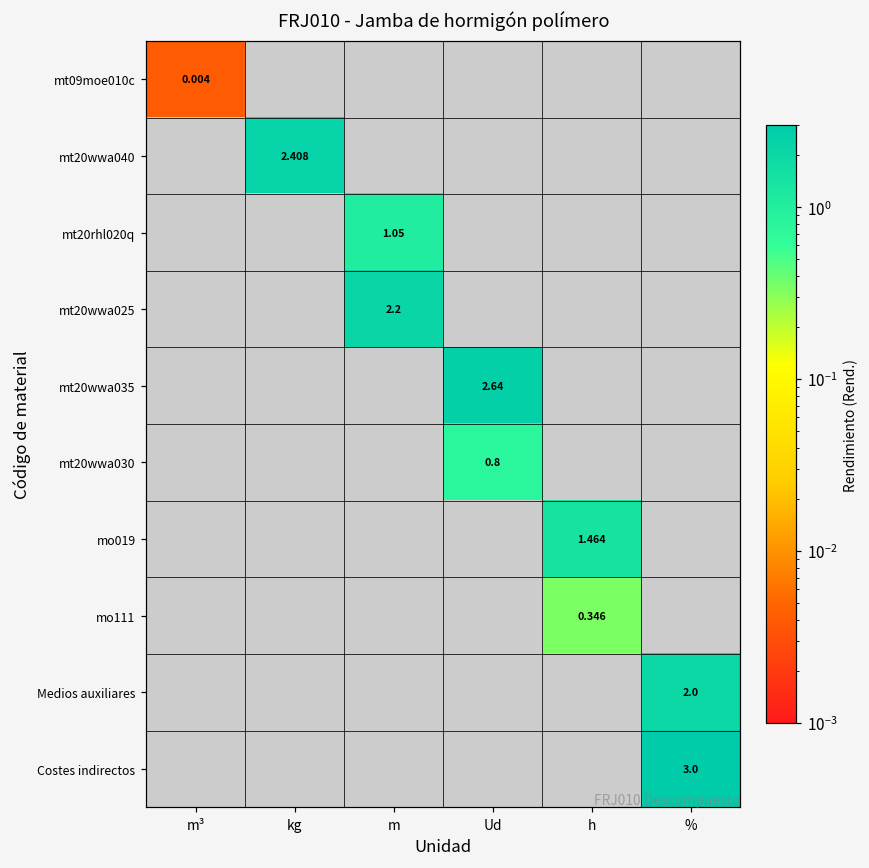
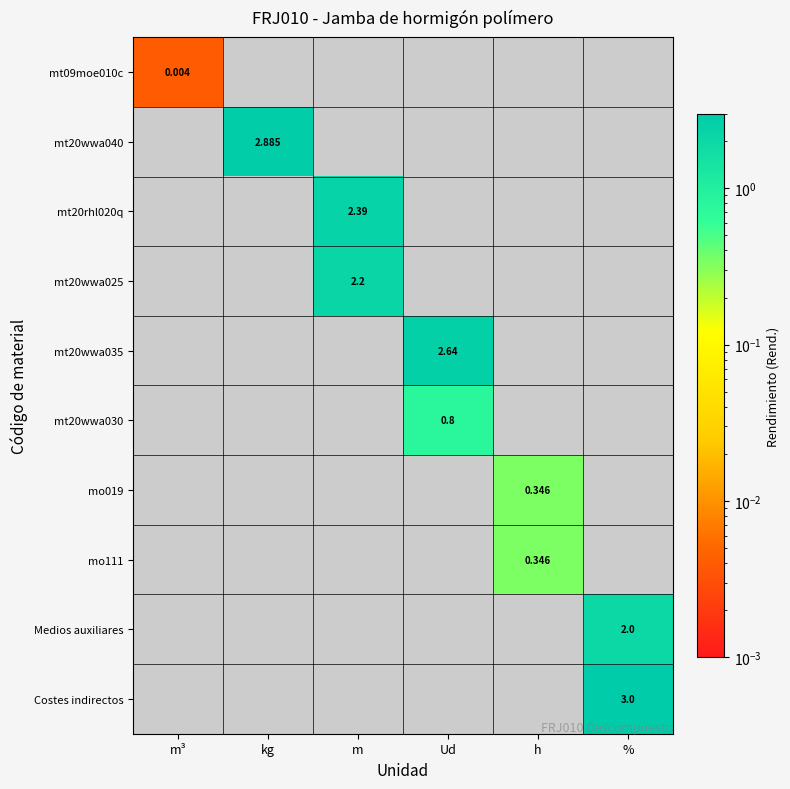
mt20wwa040, kg: 2.408 -> 2.885
mt20rhl020q, m: 1.05 -> 2.39
mo019, h: 1.464 -> 0.346
